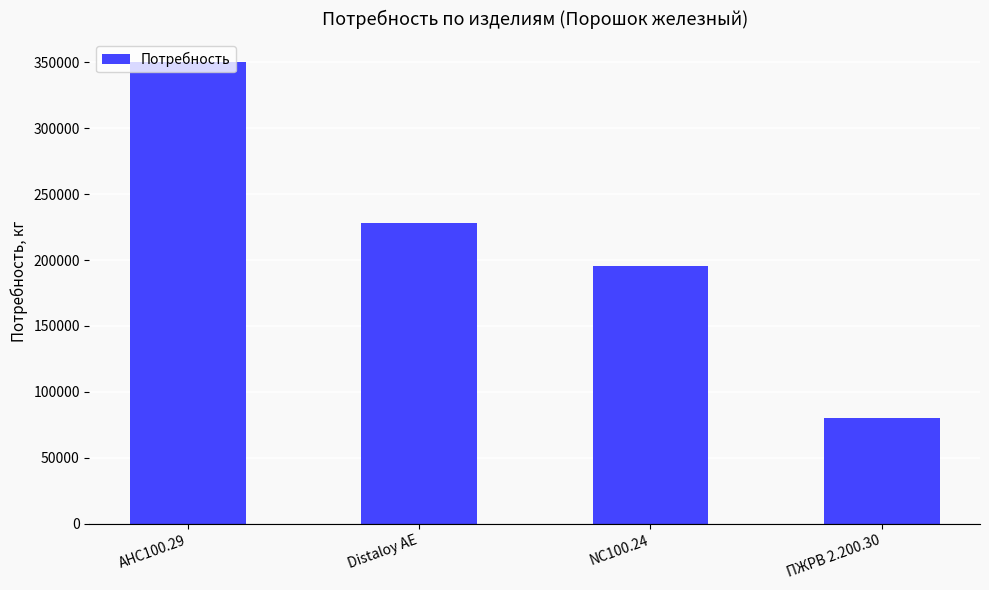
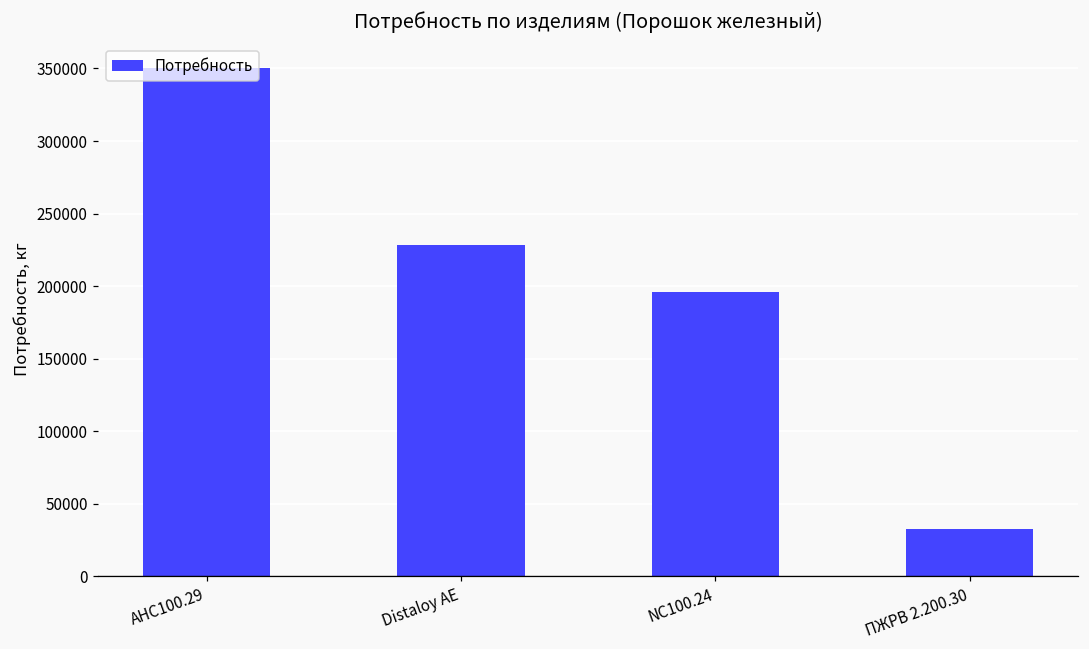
ПЖРВ 2.200.30: 80000 -> 33000
